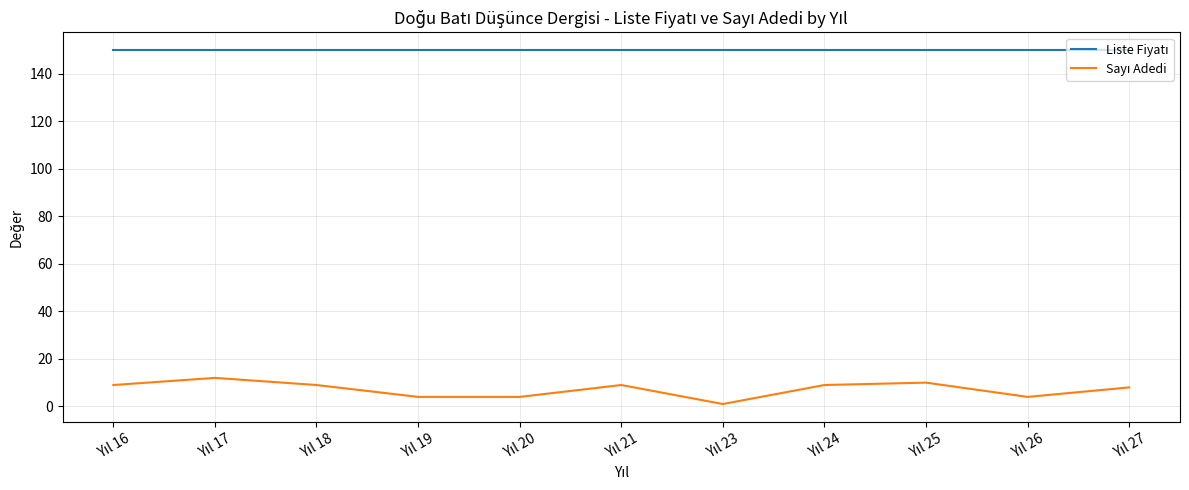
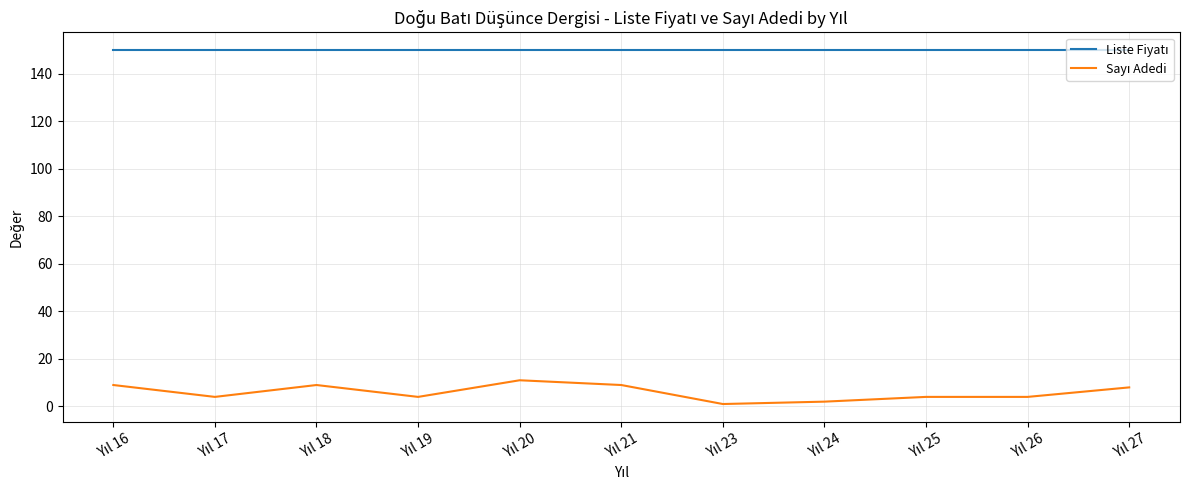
Sayı Adedi, Yıl 17: 12 -> 4
Sayı Adedi, Yıl 20: 4 -> 11
Sayı Adedi, Yıl 24: 9 -> 2
Sayı Adedi, Yıl 25: 10 -> 4
